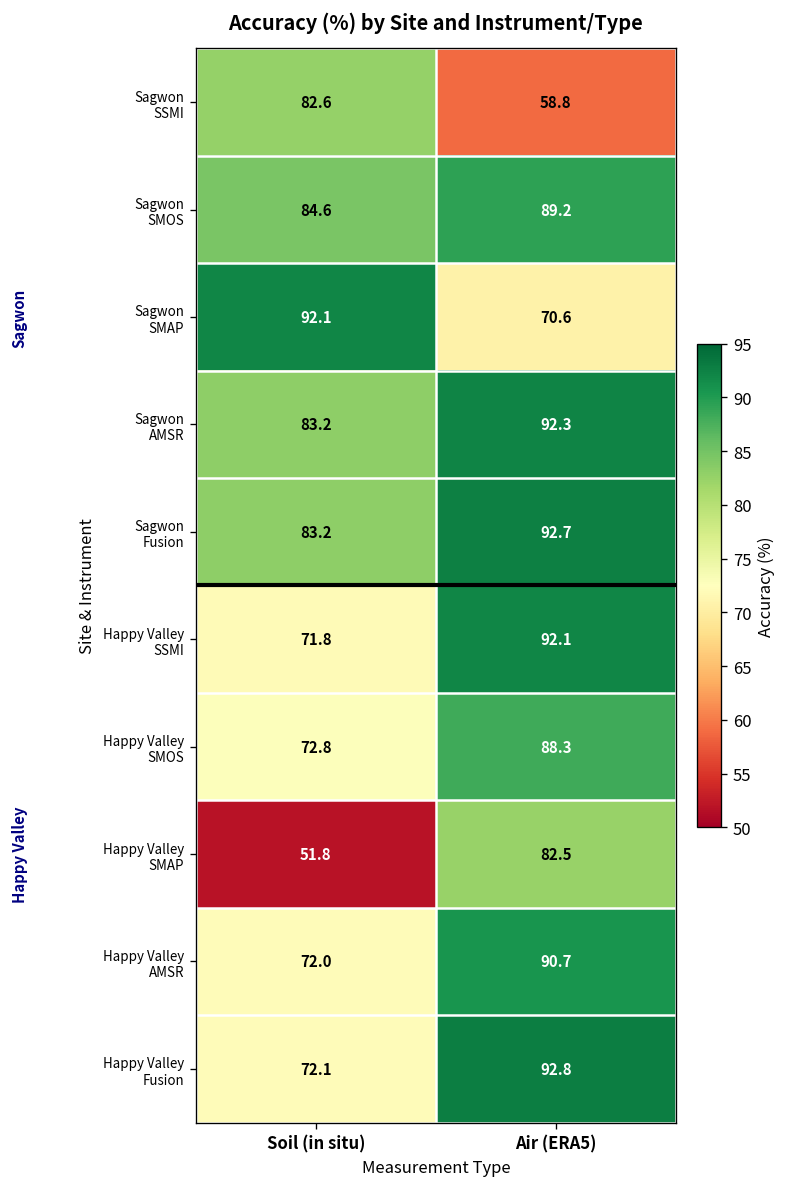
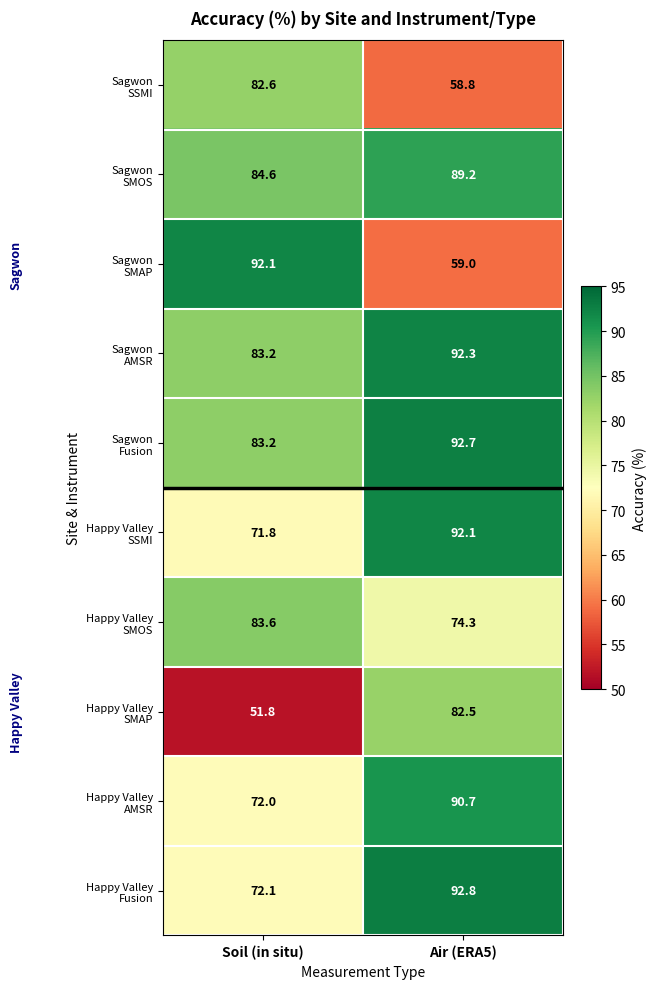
Sagwon SMAP, Air (ERA5): 70.6 -> 59.0
Happy Valley SMOS, Soil (in situ): 72.8 -> 83.6
Happy Valley SMOS, Air (ERA5): 88.3 -> 74.3
